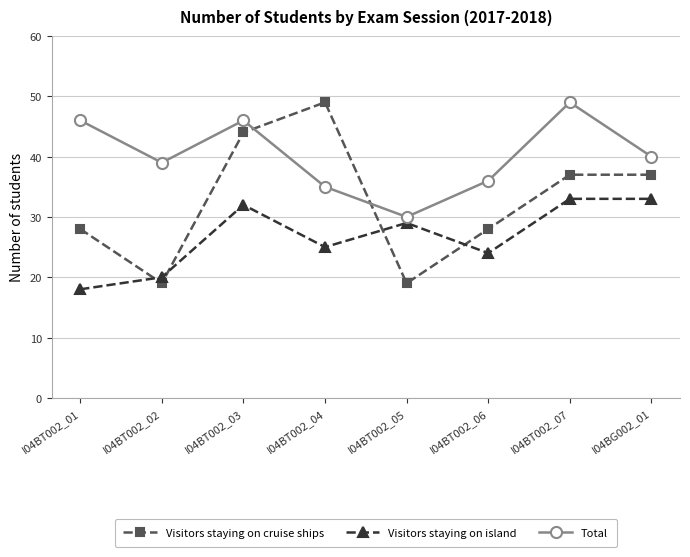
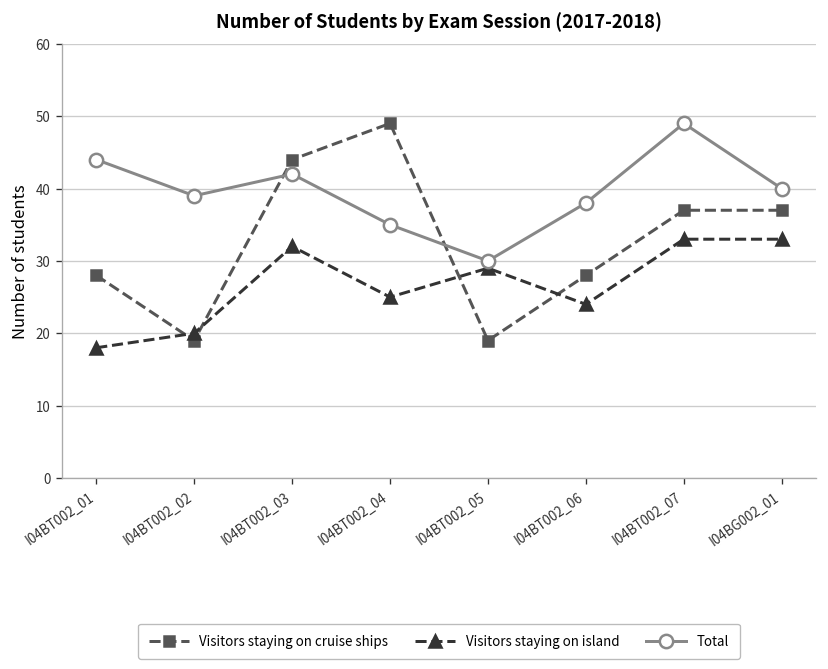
Total, I04BT002_01: 46 -> 44
Total, I04BT002_03: 46 -> 42
Total, I04BT002_06: 36 -> 38
